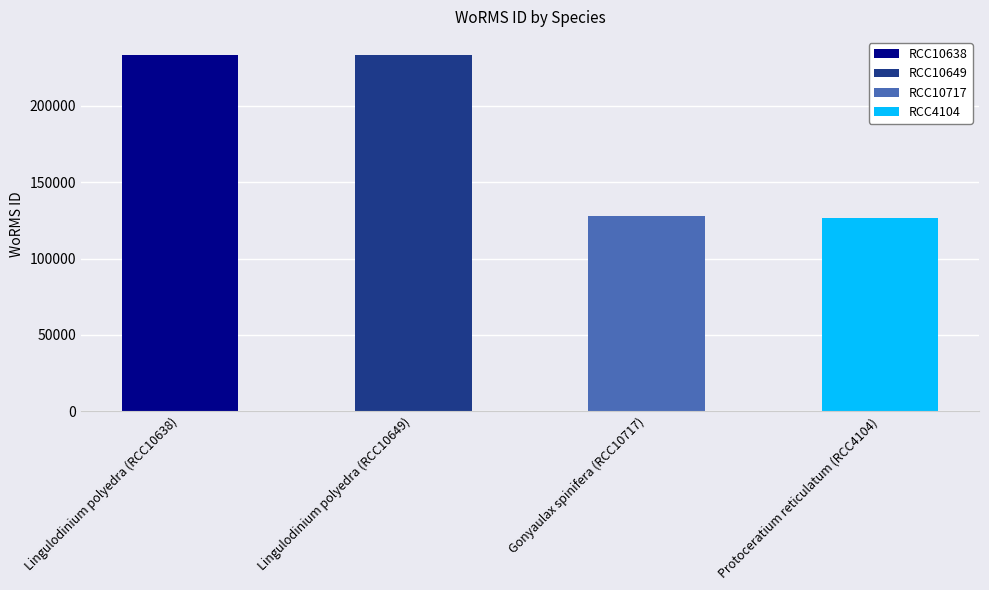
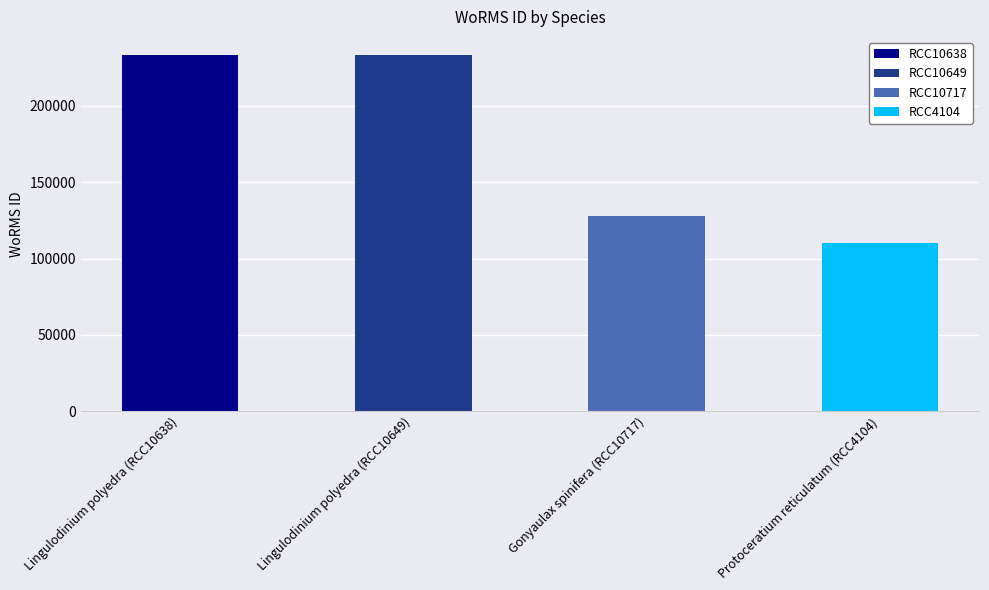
Protoceratium reticulatum (RCC4104): 127000 -> 110000
